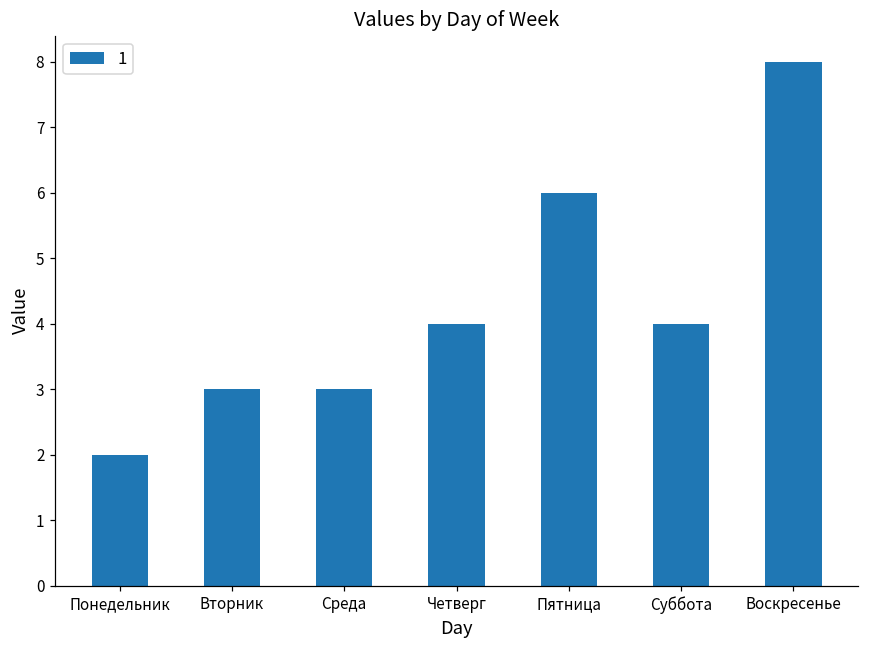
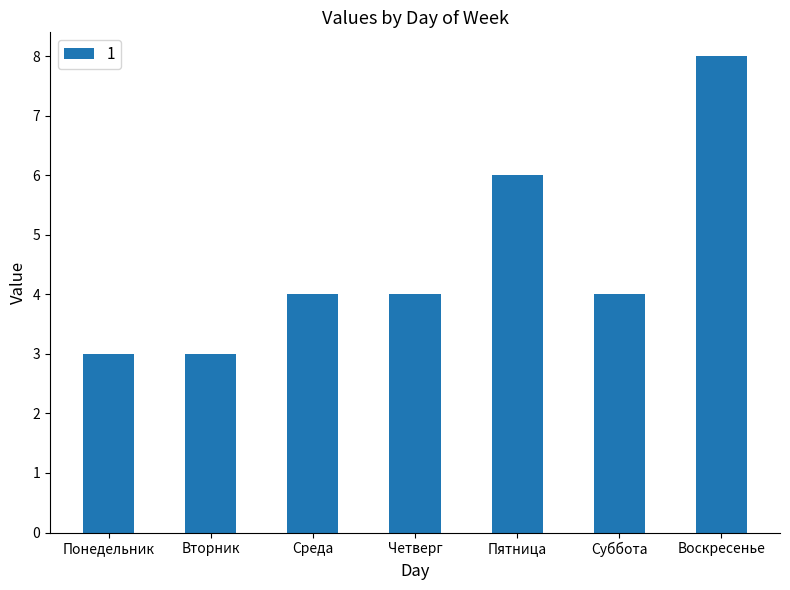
Понедельник: 2 -> 3
Среда: 3 -> 4
